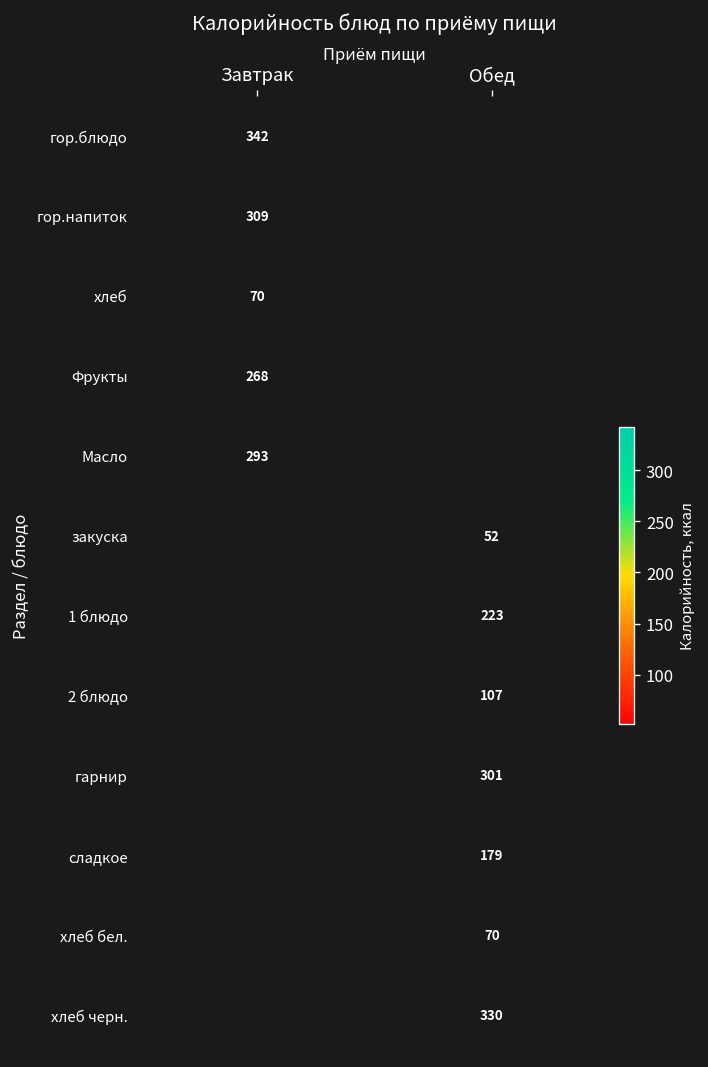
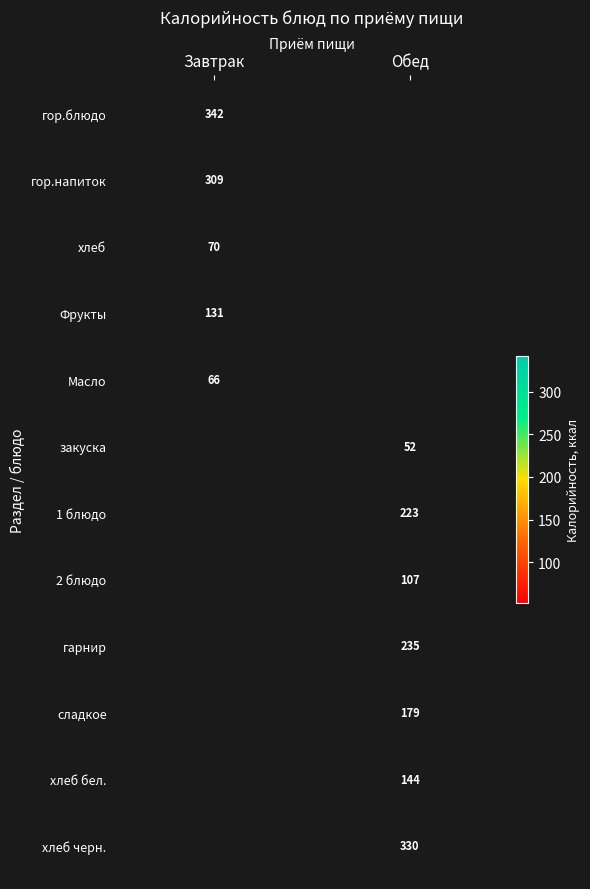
Фрукты, Завтрак: 268 -> 131
Масло, Завтрак: 293 -> 66
гарнир, Обед: 301 -> 235
хлеб бел., Обед: 70 -> 144
